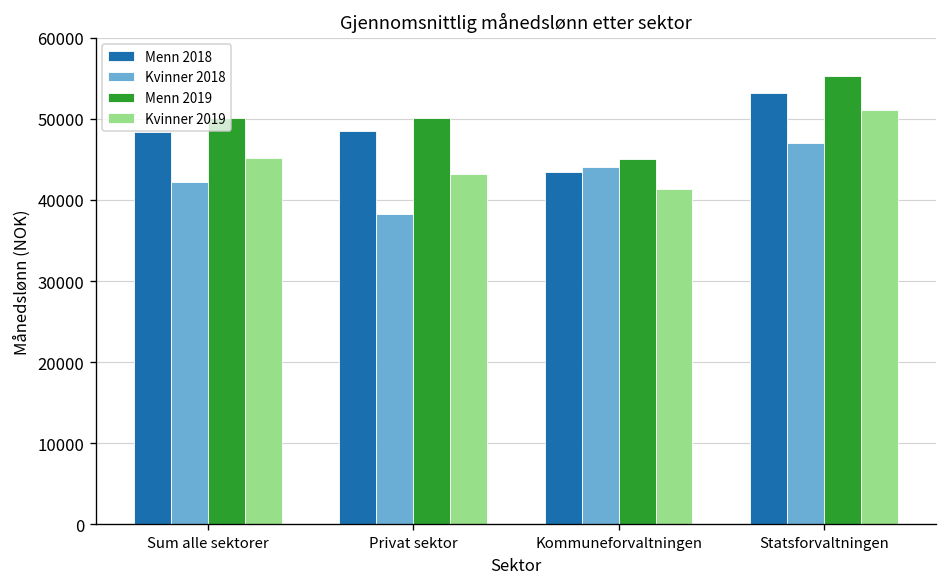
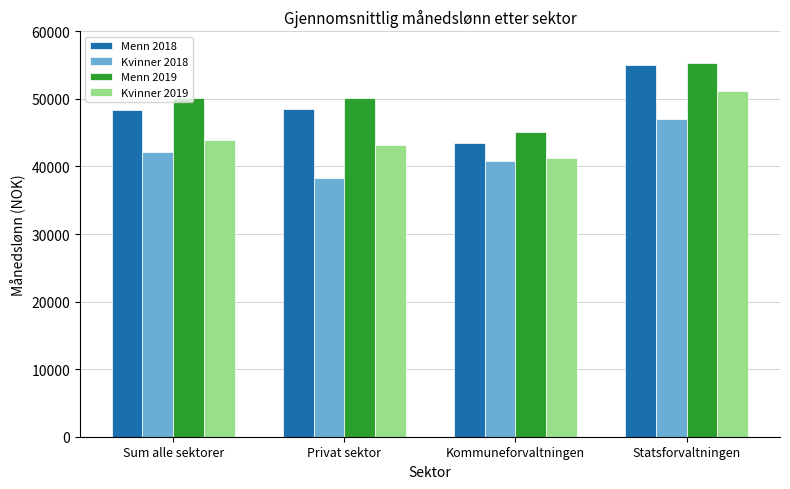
Kvinner 2019, Sum alle sektorer: 45000 -> 44000
Kvinner 2018, Kommuneforvaltningen: 44000 -> 41000
Menn 2018, Statsforvaltningen: 53000 -> 55000
